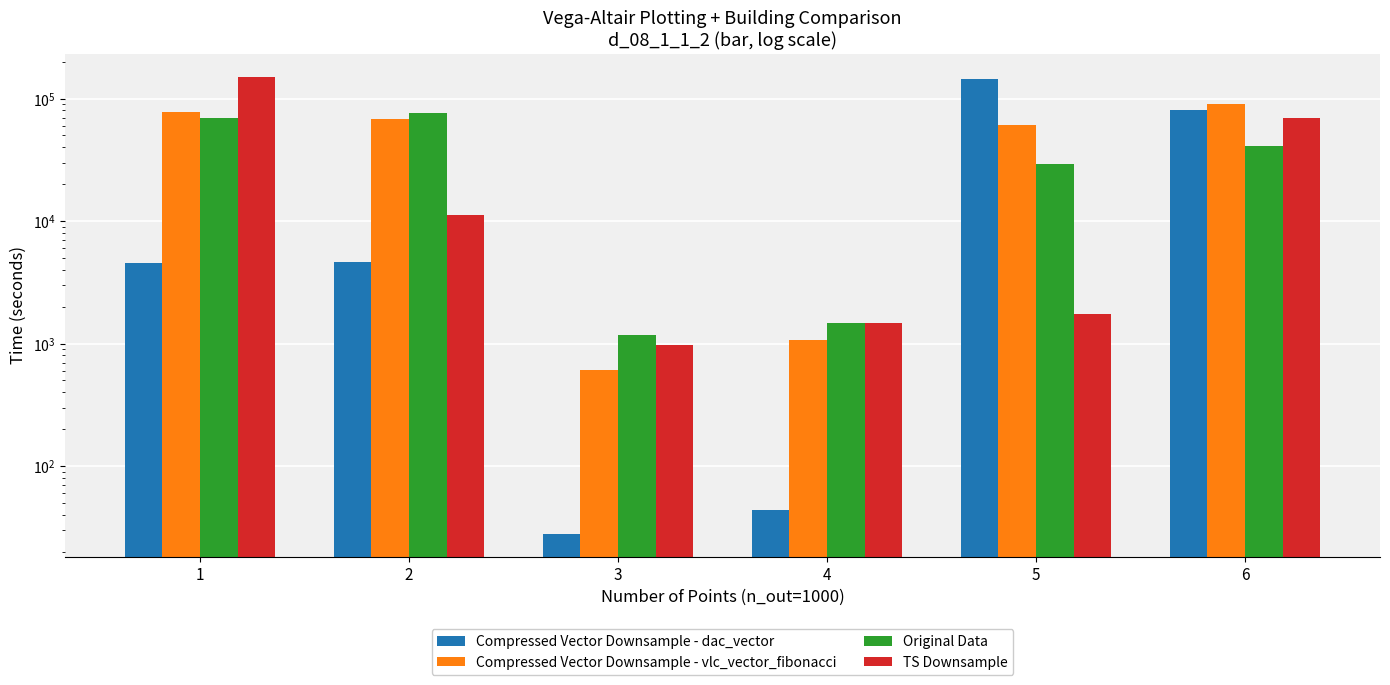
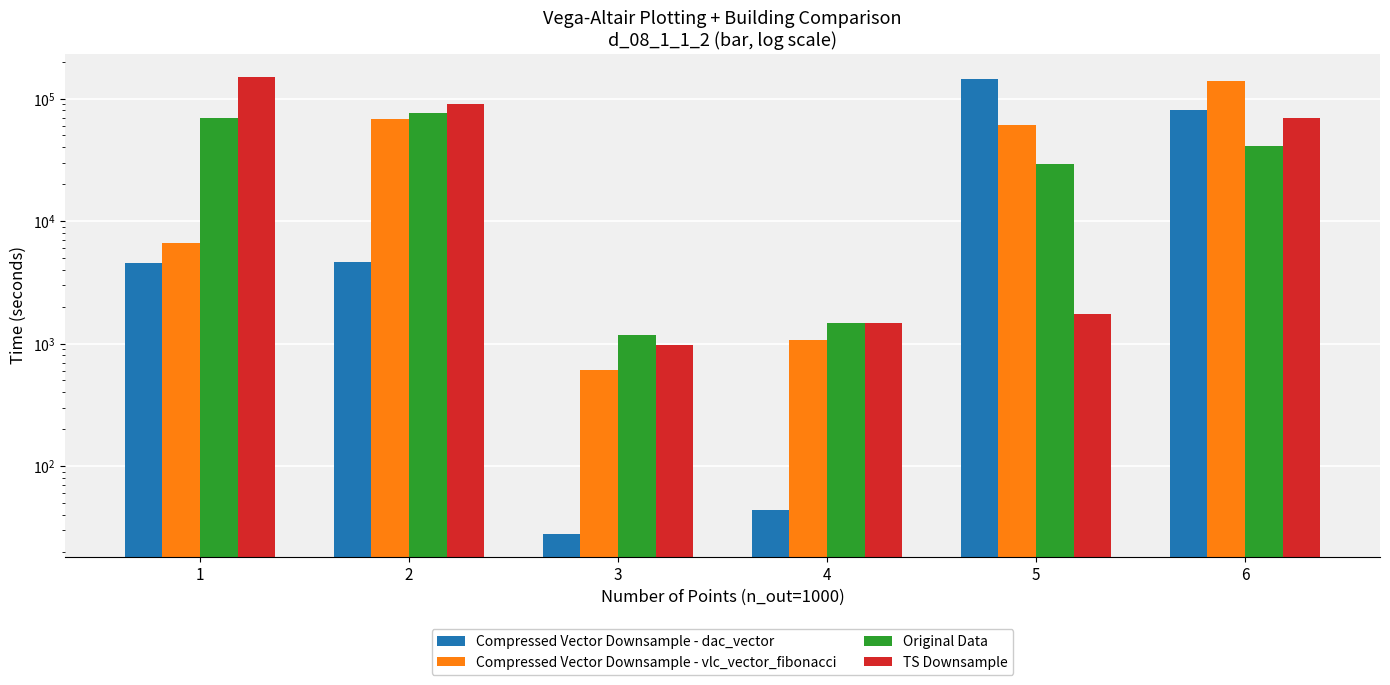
Compressed Vector Downsample - vlc_vector_fibonacci, 1: 80000 -> 7000
TS Downsample, 2: 11000 -> 90000
Compressed Vector Downsample - vlc_vector_fibonacci, 6: 90000 -> 140000
